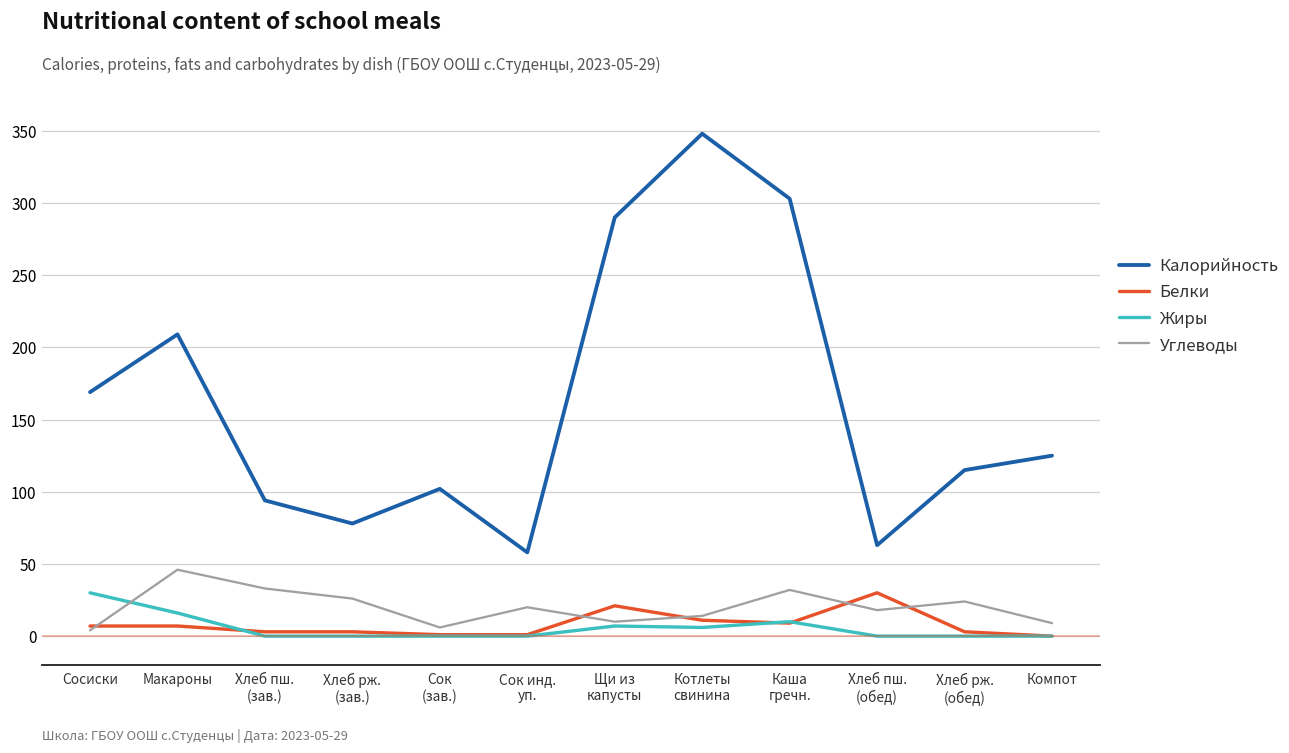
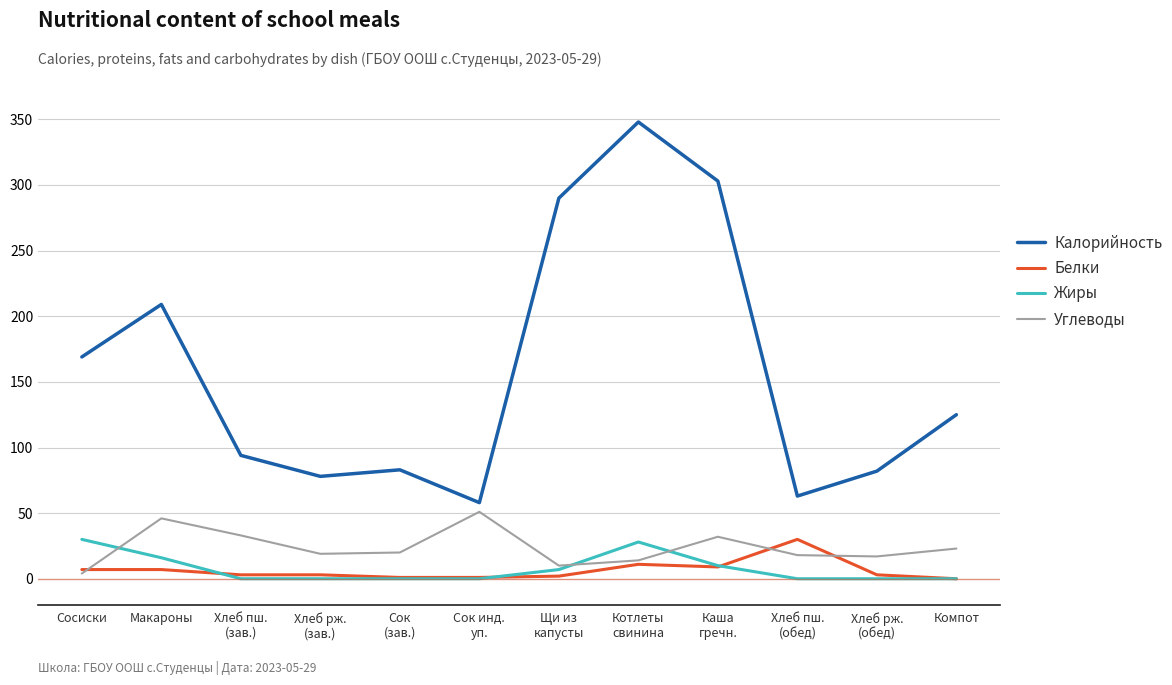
Углеводы, Хлеб рж. (зав.): 26 -> 19
Калорийность, Сок (зав.): 102 -> 83
Углеводы, Сок (зав.): 6 -> 20
Углеводы, Сок инд. уп.: 20 -> 51
Белки, Щи из капусты: 21 -> 2
Жиры, Котлеты свинина: 6 -> 28
Калорийность, Хлеб рж. (обед): 115 -> 82
Углеводы, Хлеб рж. (обед): 24 -> 17
Углеводы, Компот: 9 -> 23
